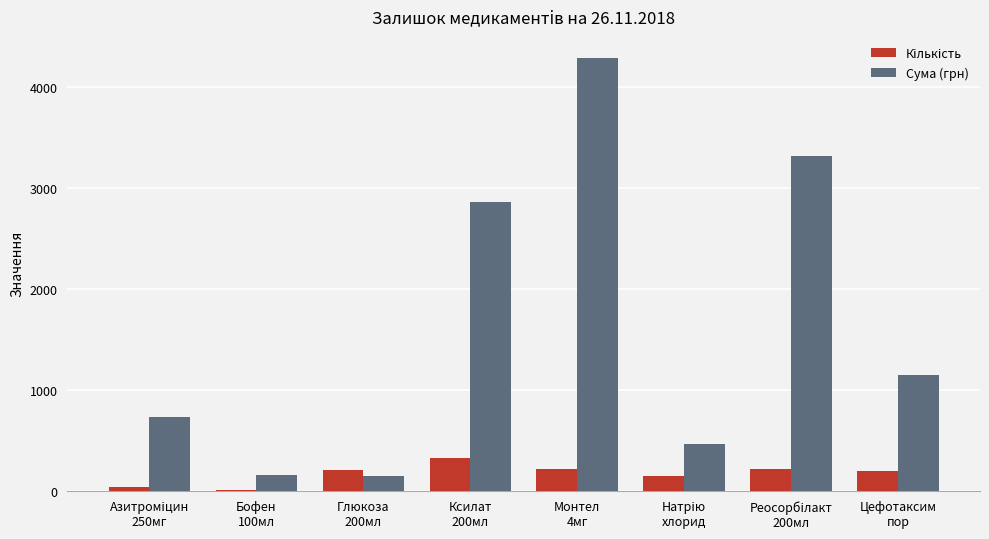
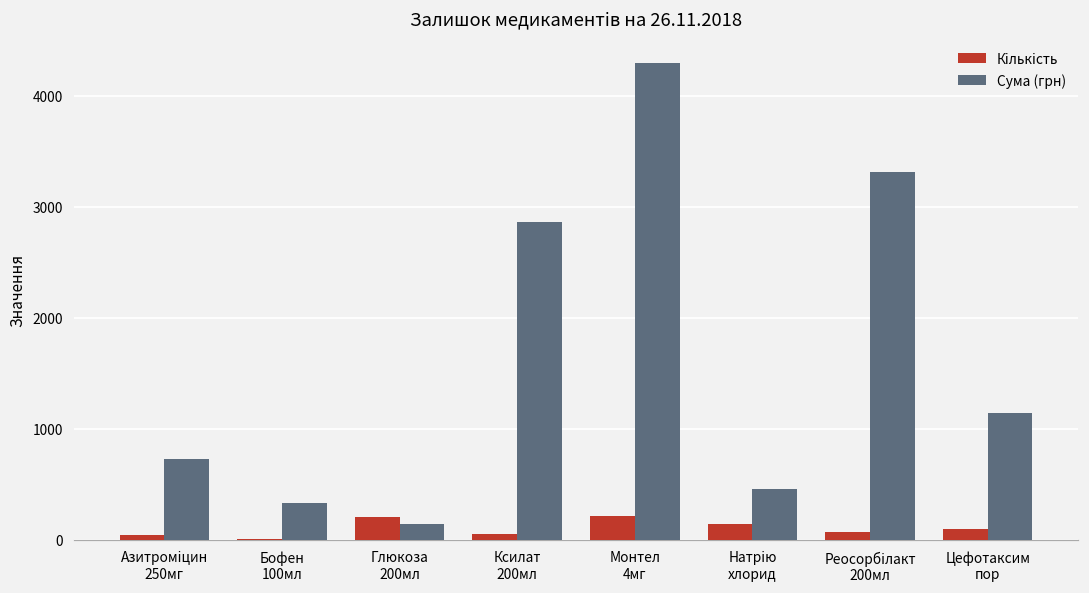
Сума (грн), Бофен 100мл: 150 -> 330
Кількість, Ксилат 200мл: 320 -> 50
Кількість, Реосорбілакт 200мл: 210 -> 70
Кількість, Цефотаксим пор: 190 -> 100
